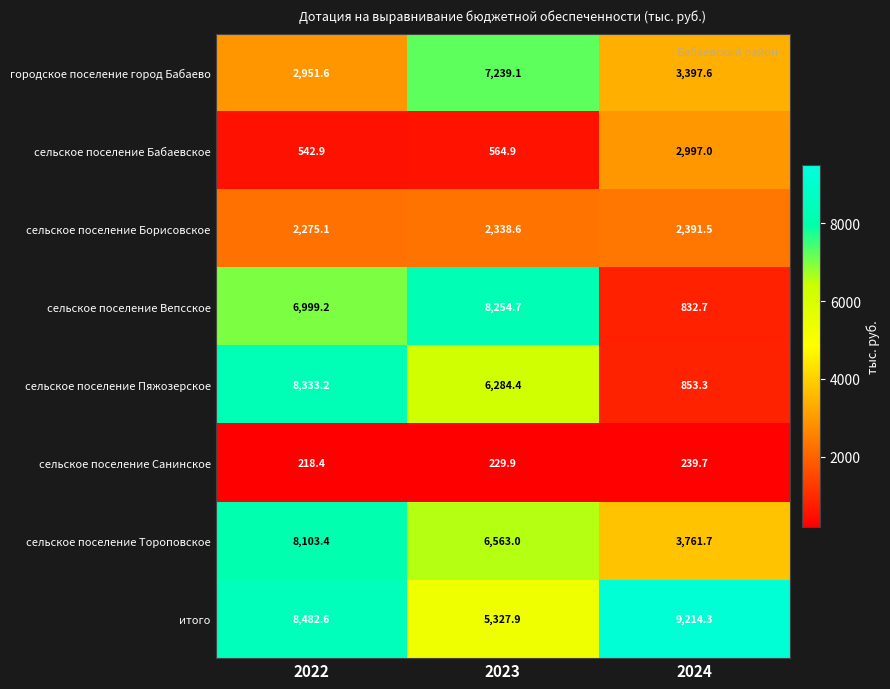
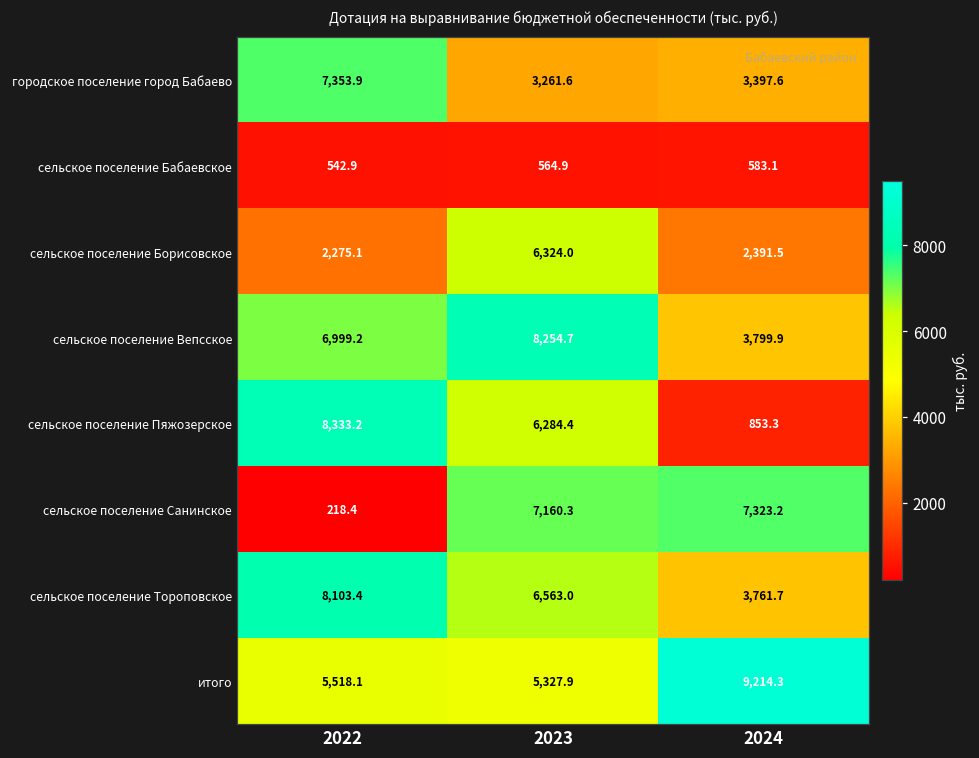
городское поселение город Бабаево, 2022: 2,951.6 -> 7,353.9
городское поселение город Бабаево, 2023: 7,239.1 -> 3,261.6
сельское поселение Бабаевское, 2024: 2,997.0 -> 583.1
сельское поселение Борисовское, 2023: 2,338.6 -> 6,324.0
сельское поселение Вепсское, 2024: 832.7 -> 3,799.9
сельское поселение Санинское, 2023: 229.9 -> 7,160.3
сельское поселение Санинское, 2024: 239.7 -> 7,323.2
итого, 2022: 8,482.6 -> 5,518.1
